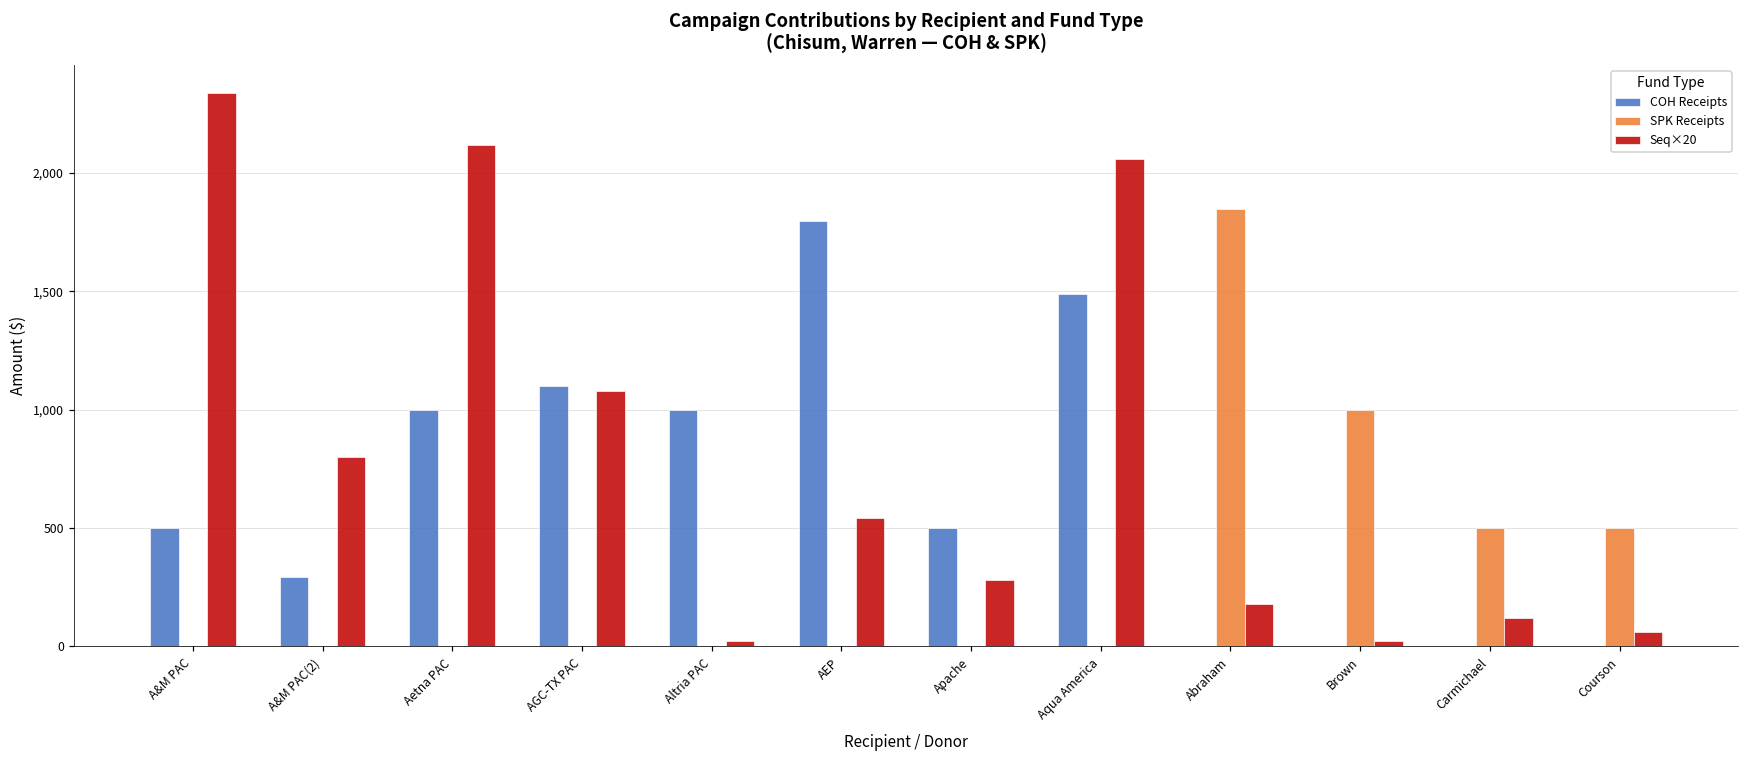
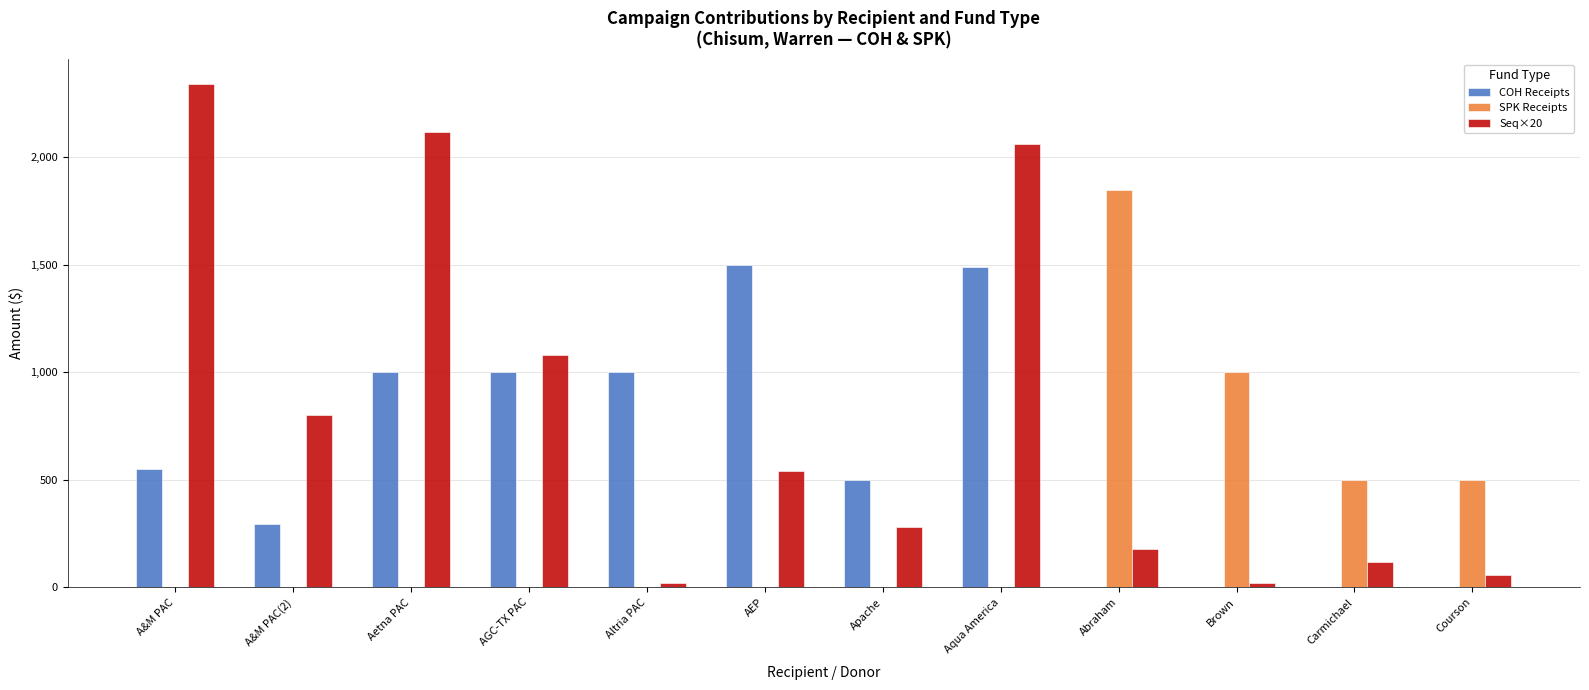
COH Receipts, A&M PAC: 500 -> 550
COH Receipts, AGC-TX PAC: 1,100 -> 1,000
COH Receipts, AEP: 1,800 -> 1,500
